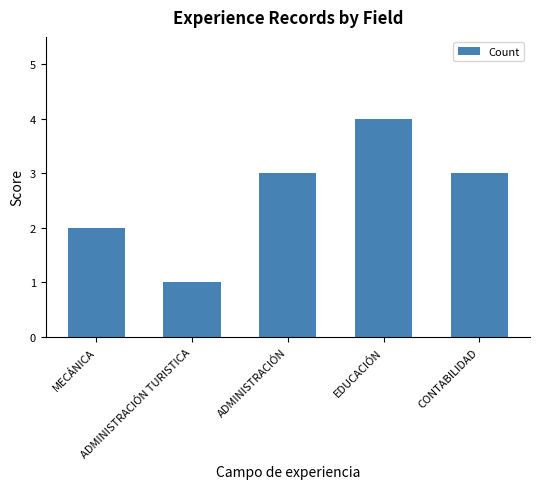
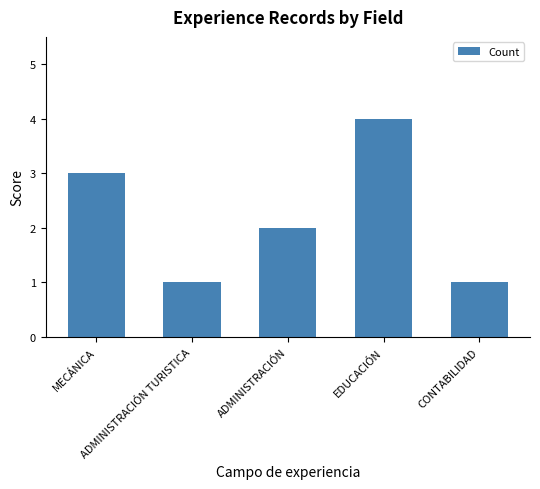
MECÁNICA: 2 -> 3
ADMINISTRACIÓN: 3 -> 2
CONTABILIDAD: 3 -> 1
